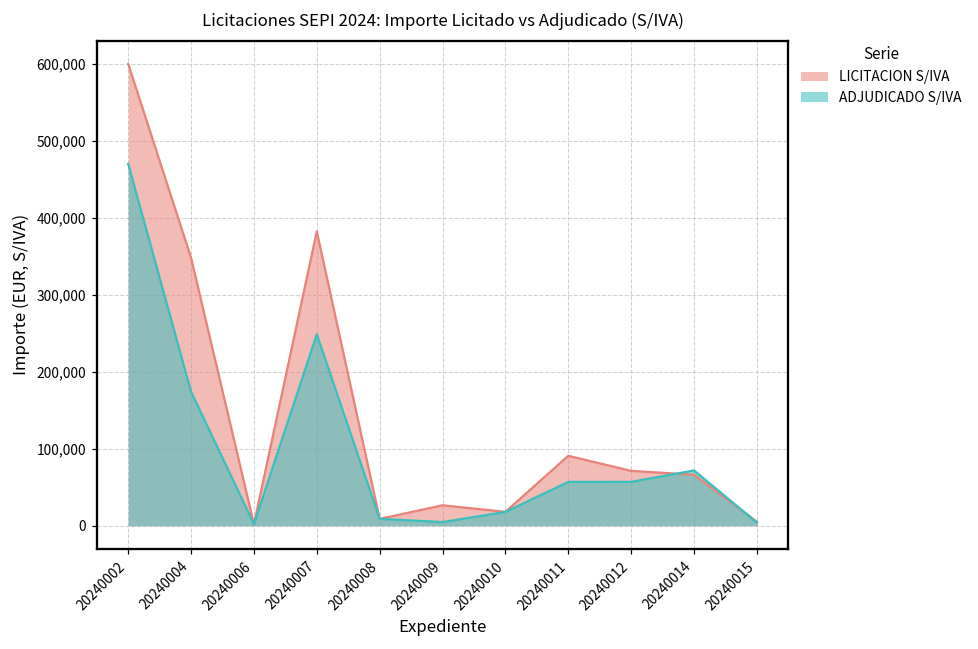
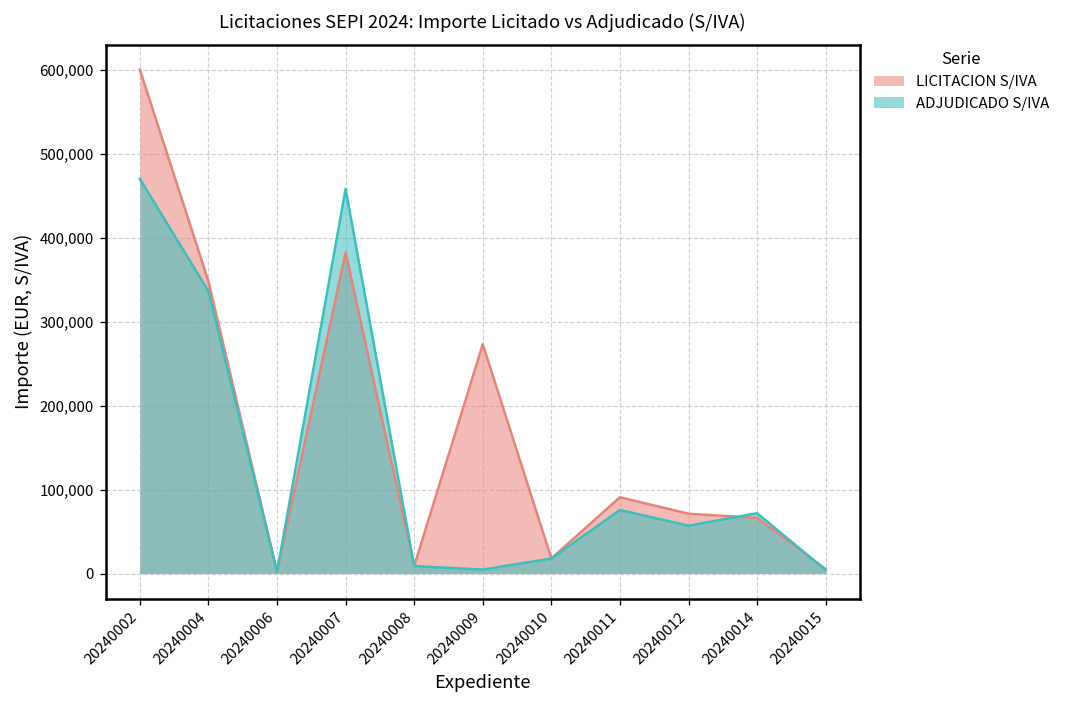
ADJUDICADO S/IVA, 20240004: 170,000 -> 340,000
ADJUDICADO S/IVA, 20240007: 250,000 -> 460,000
LICITACION S/IVA, 20240009: 30,000 -> 270,000
ADJUDICADO S/IVA, 20240011: 60,000 -> 80,000
